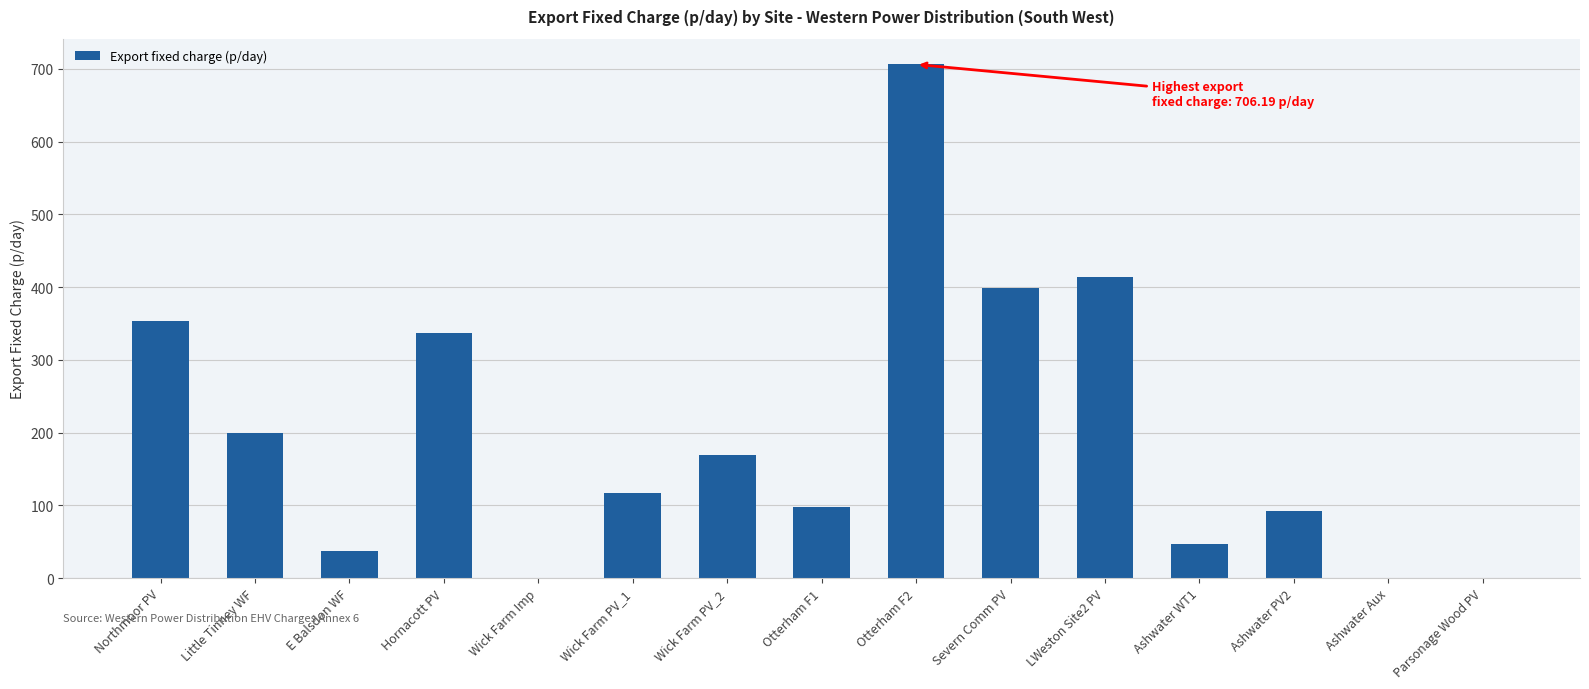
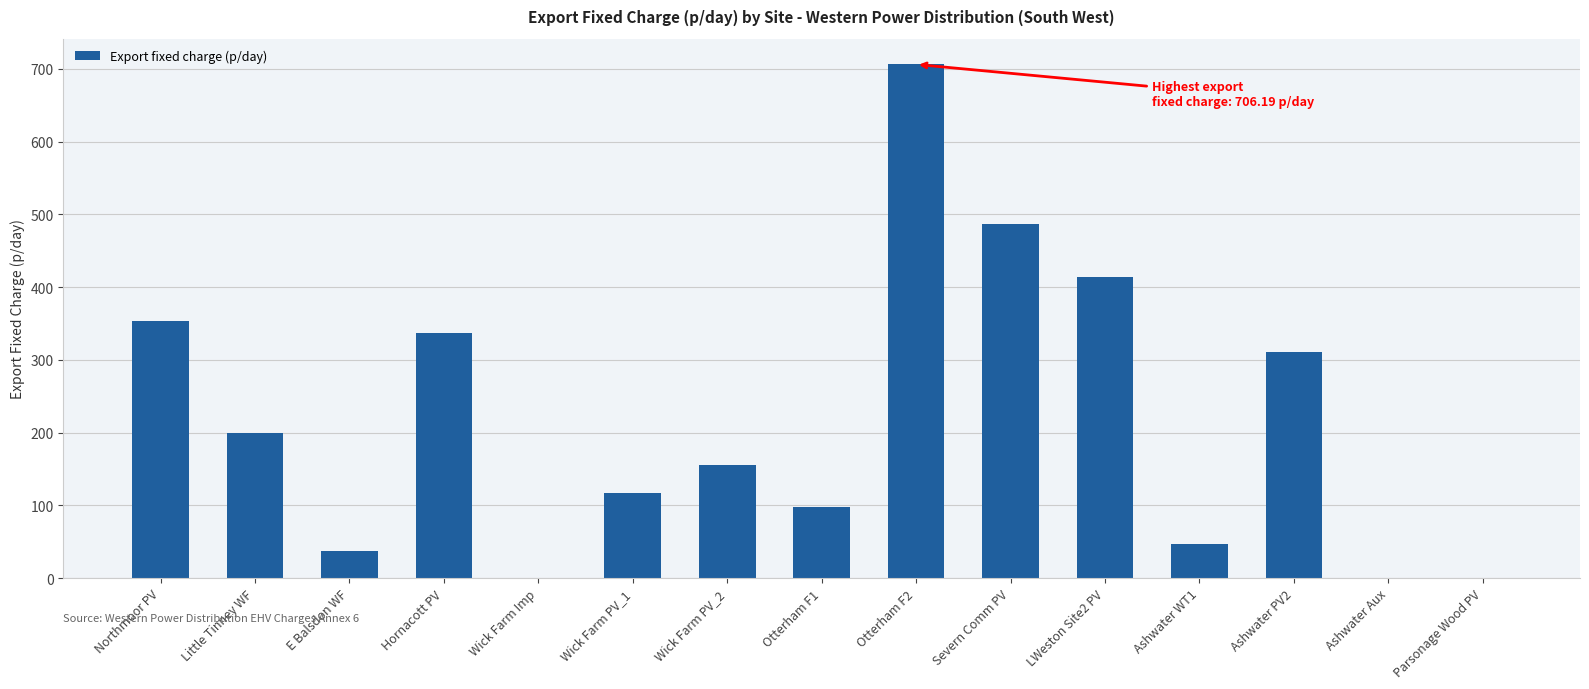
Wick Farm PV_2: 170 -> 160
Severn Comm PV: 400 -> 490
Ashwater PV2: 90 -> 310
